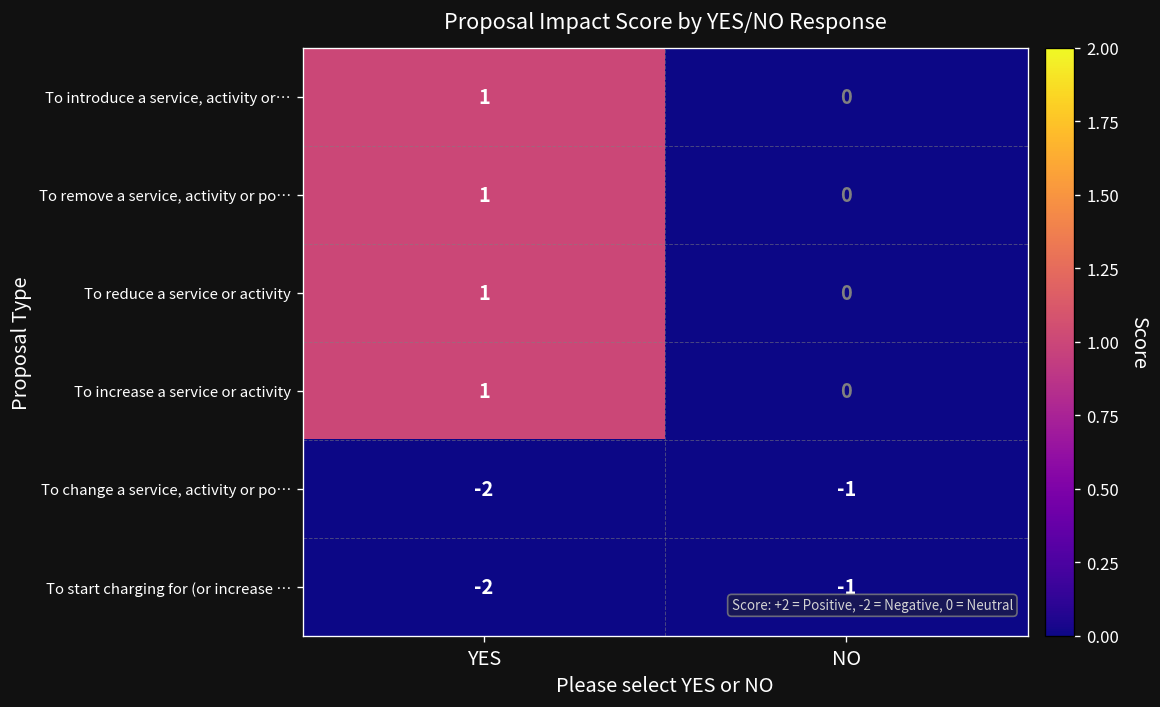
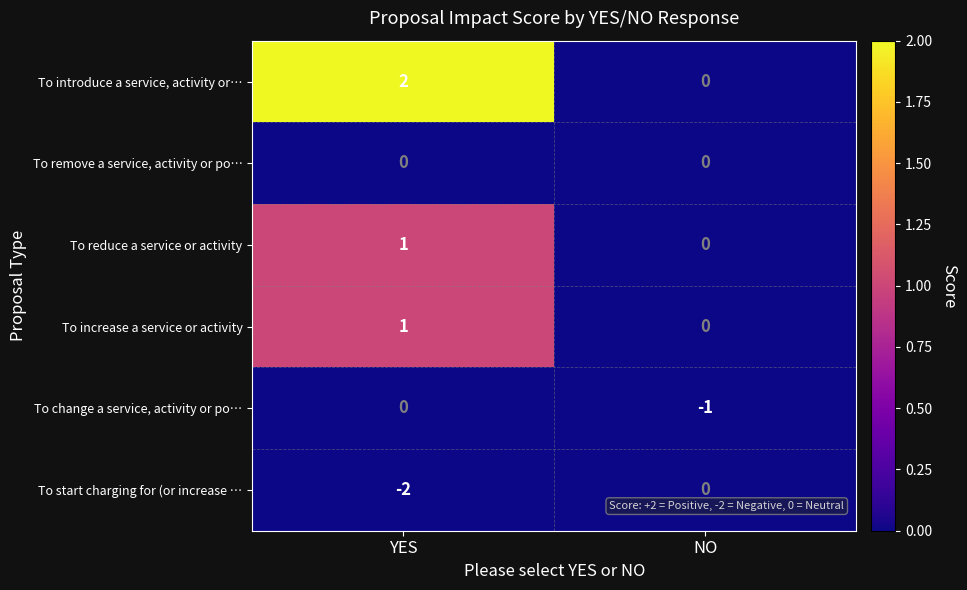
To introduce a service, activity or…, YES: 1 -> 2
To remove a service, activity or po…, YES: 1 -> 0
To change a service, activity or po…, YES: -2 -> 0
To start charging for (or increase …, NO: -1 -> 0
